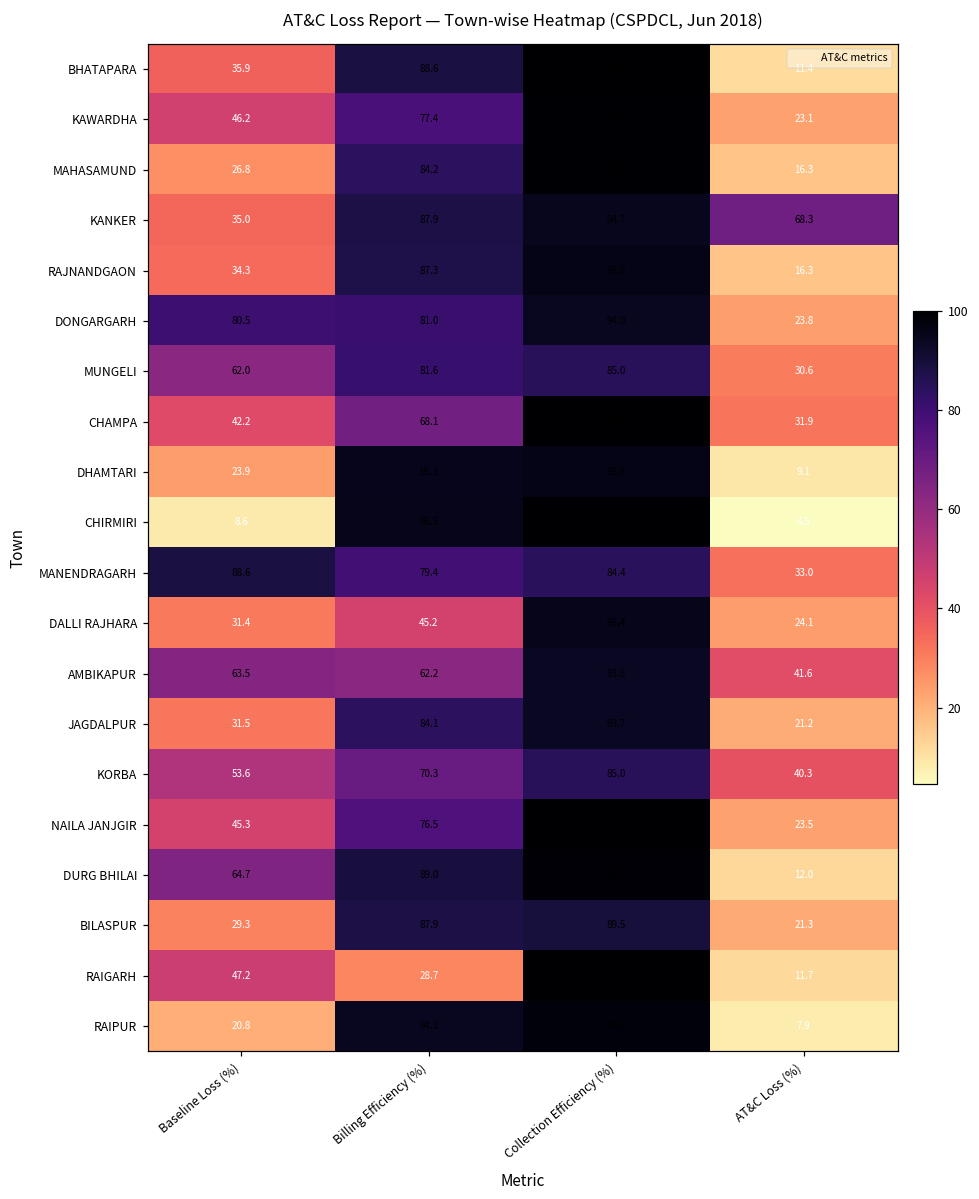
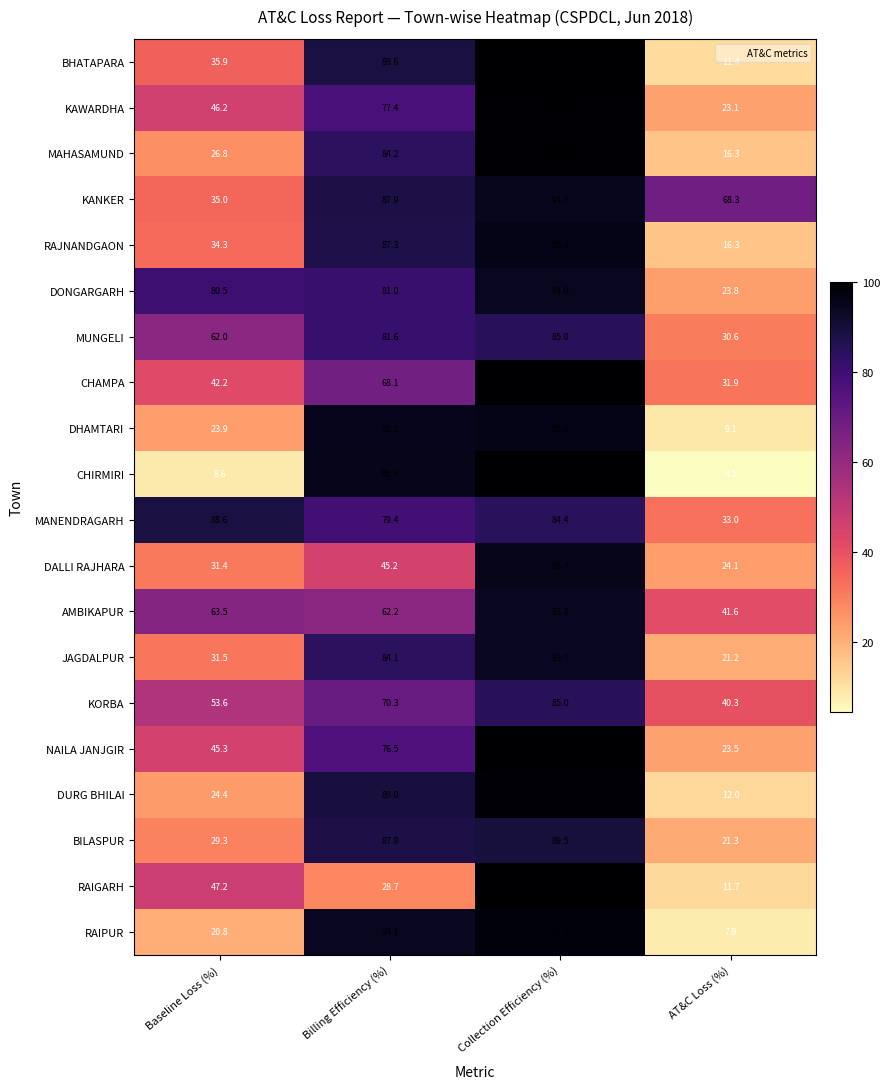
DURG BHILAI, Baseline Loss (%): 64.7 -> 24.4
